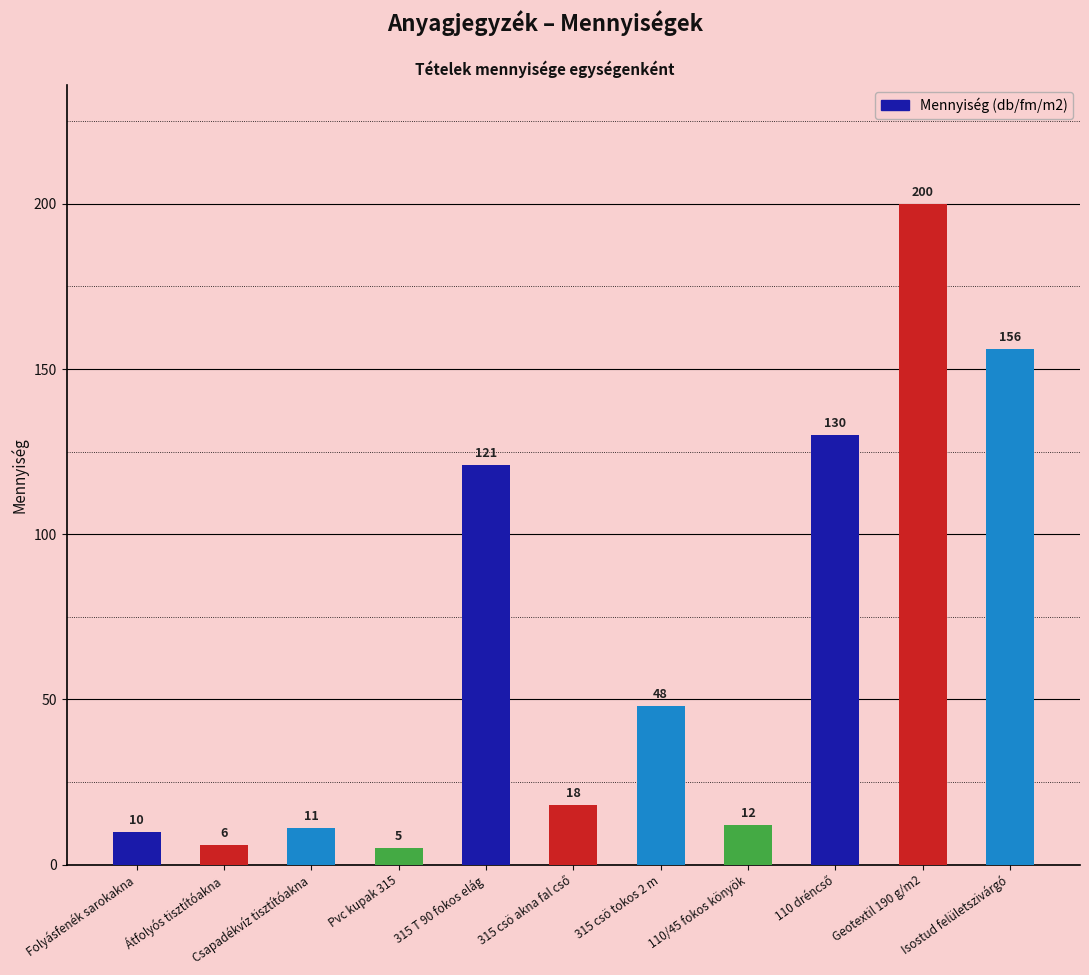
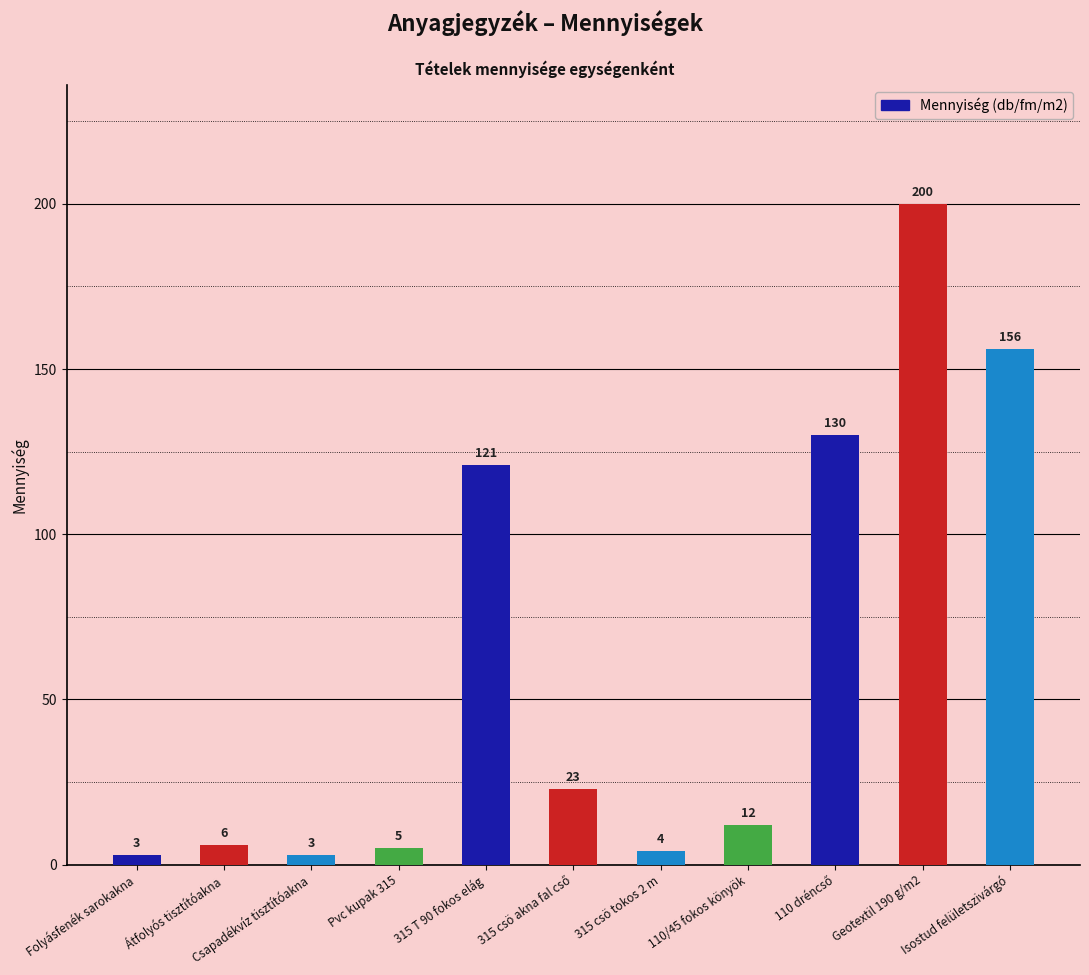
Folyásfenék sarokakna: 10 -> 3
Csapadékvíz tisztítóakna: 11 -> 3
315 csö akna fal cső: 18 -> 23
315 csö tokos 2 m: 48 -> 4
